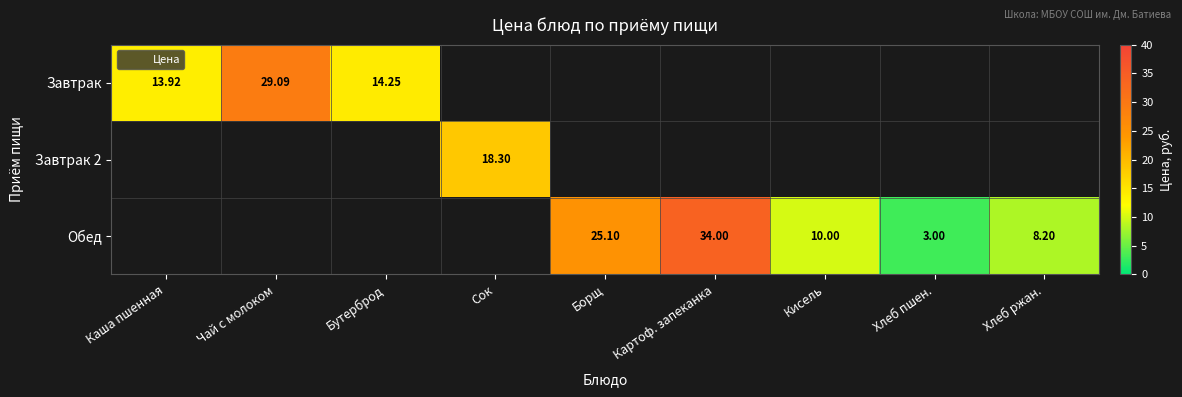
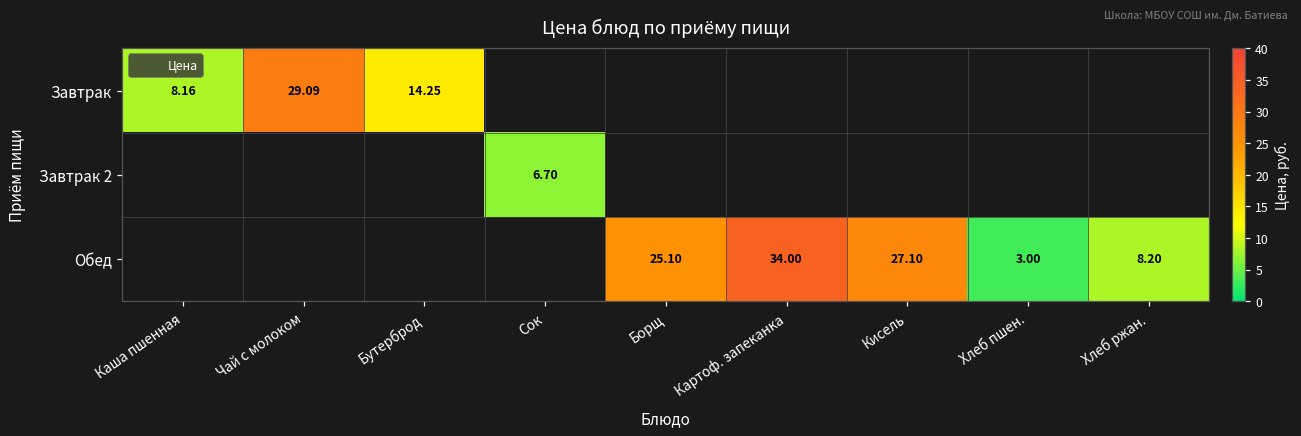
Завтрак, Каша пшенная: 13.92 -> 8.16
Завтрак 2, Сок: 18.30 -> 6.70
Обед, Кисель: 10.00 -> 27.10
